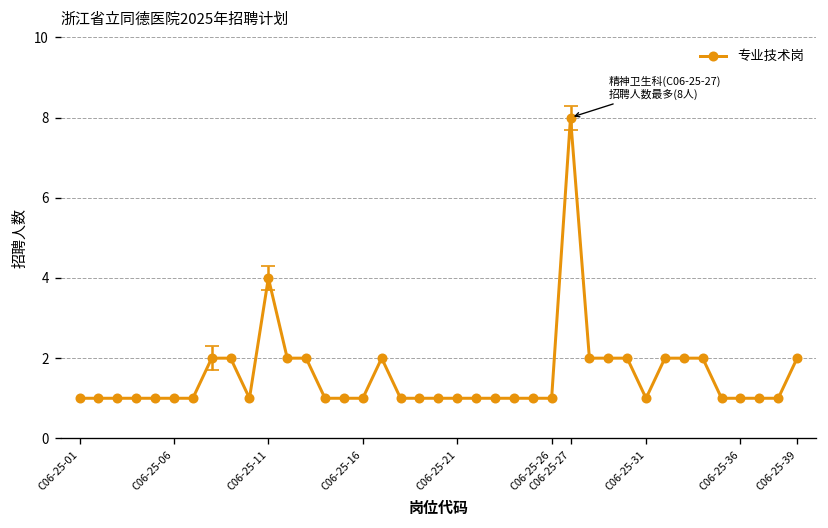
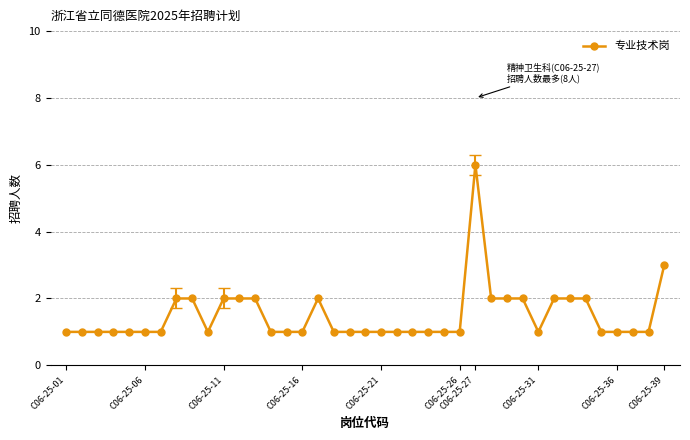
专业技术岗, C06-25-11: 4 -> 2
专业技术岗, C06-25-27: 8 -> 6
专业技术岗, C06-25-39: 2 -> 3
